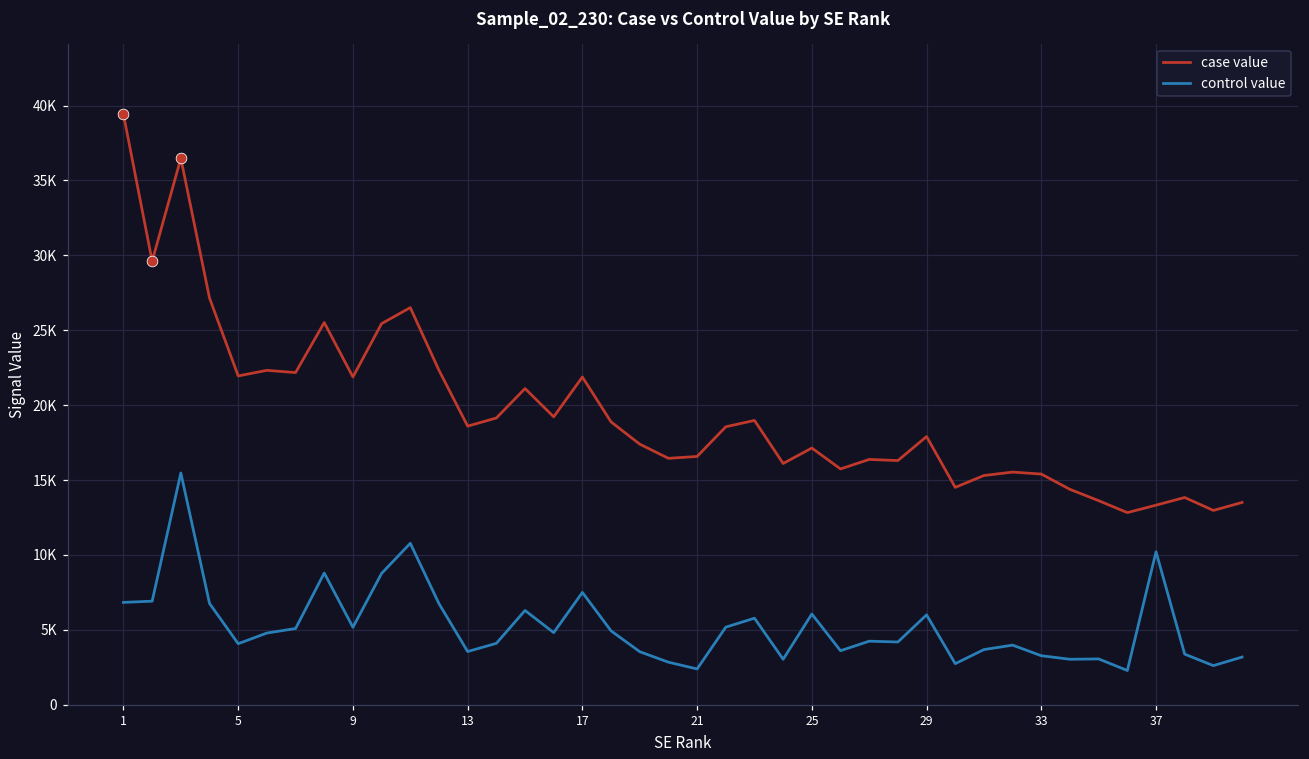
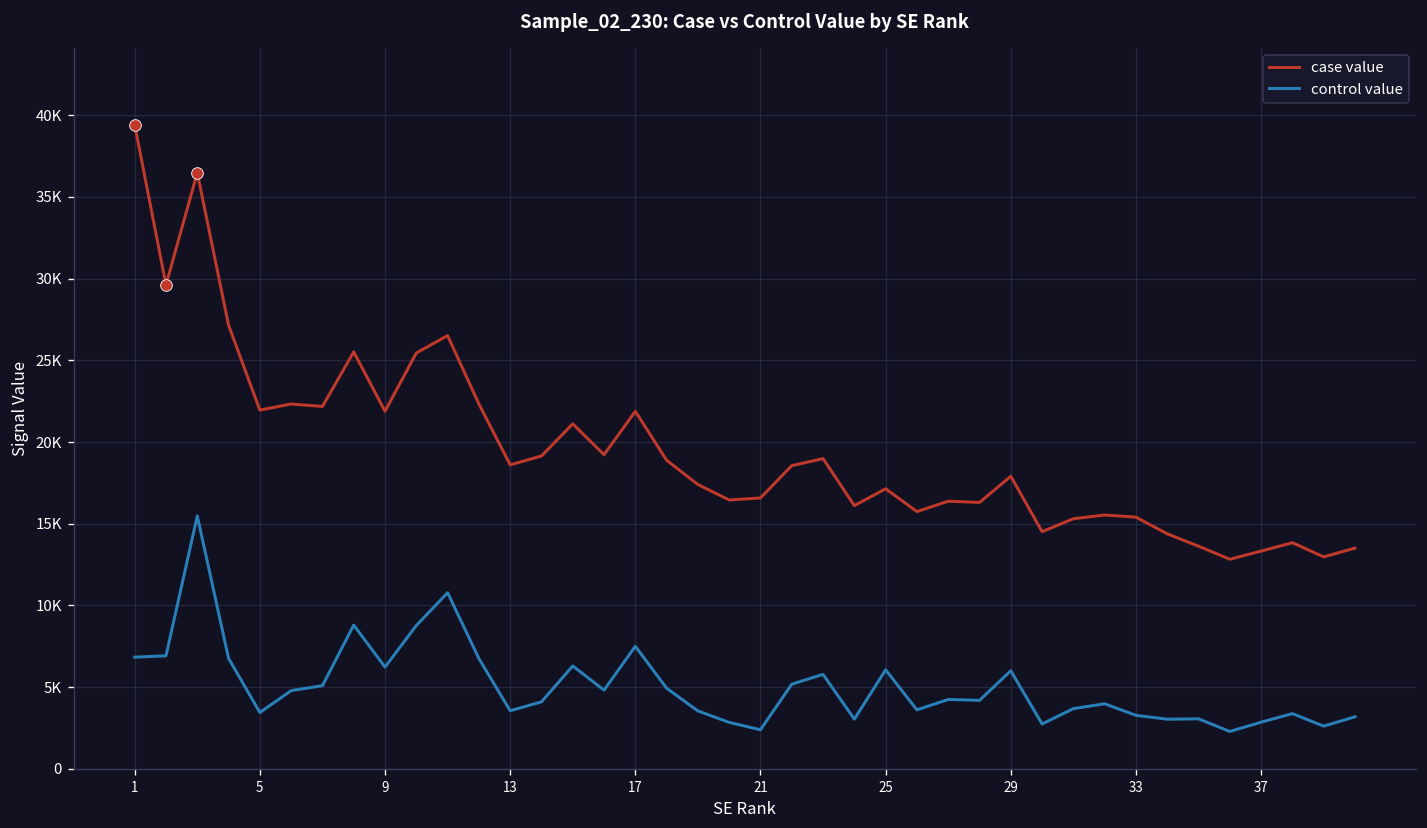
control value, 5: 4100 -> 3400
control value, 9: 5200 -> 6200
control value, 37: 10200 -> 2900
